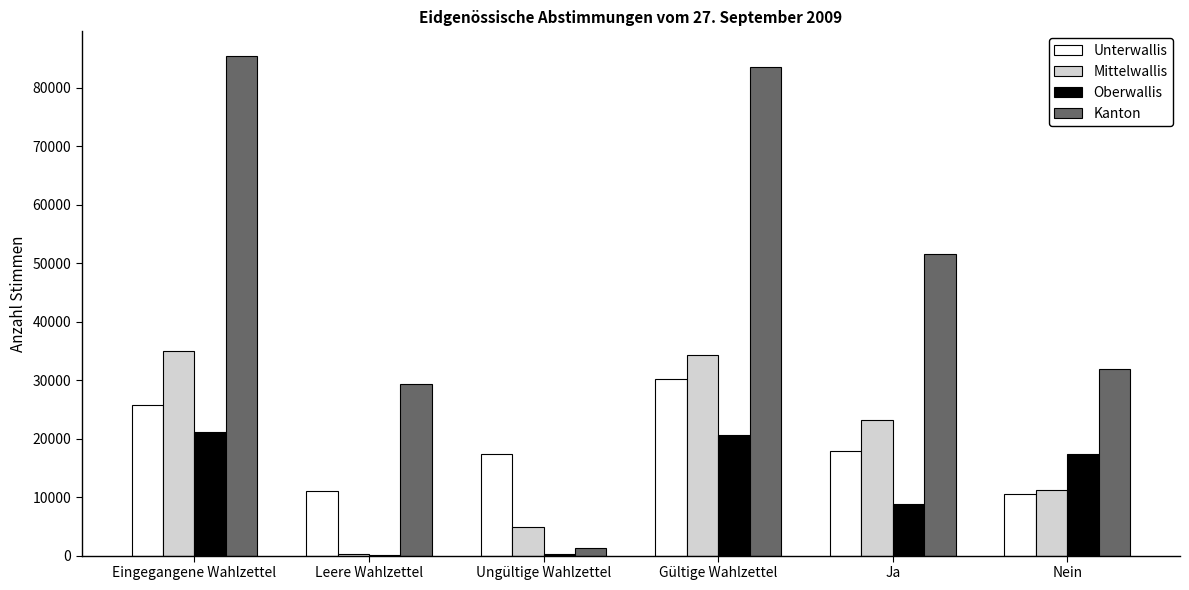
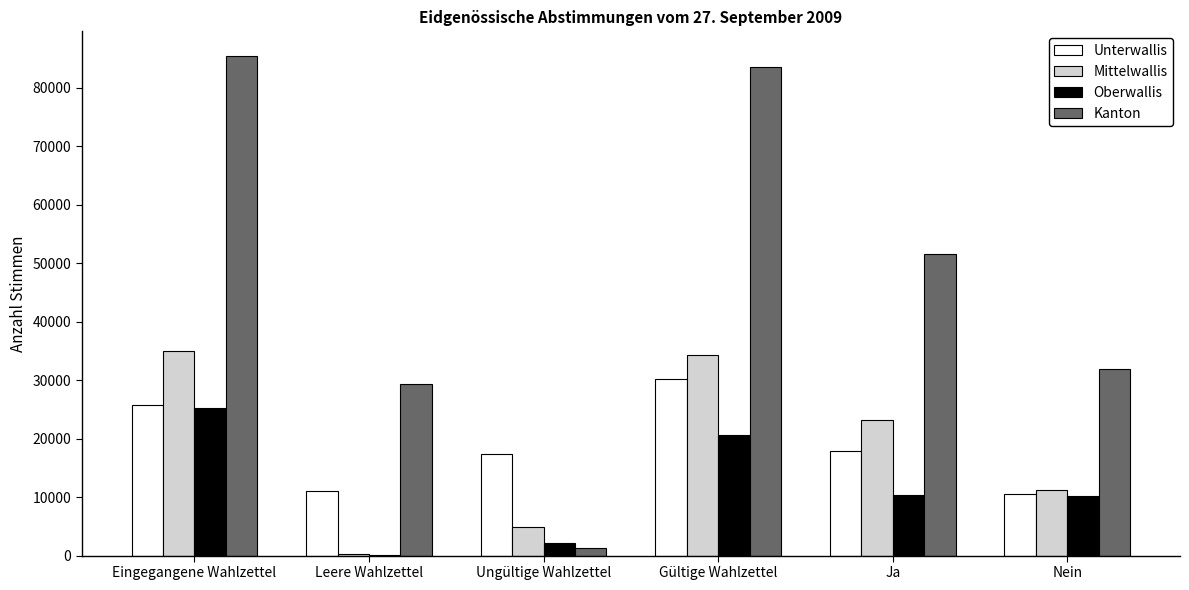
Oberwallis, Eingegangene Wahlzettel: 21000 -> 25000
Oberwallis, Ungültige Wahlzettel: 0 -> 2000
Oberwallis, Ja: 9000 -> 10000
Oberwallis, Nein: 17000 -> 10000
